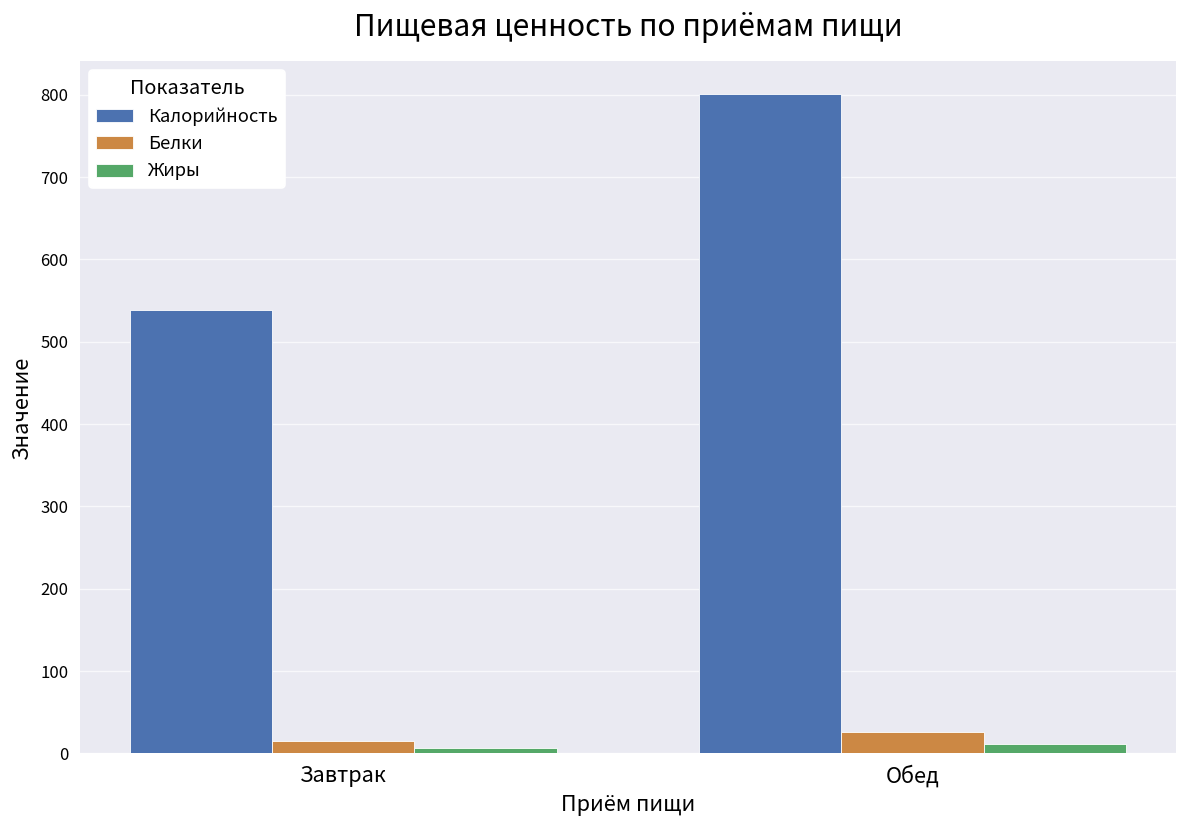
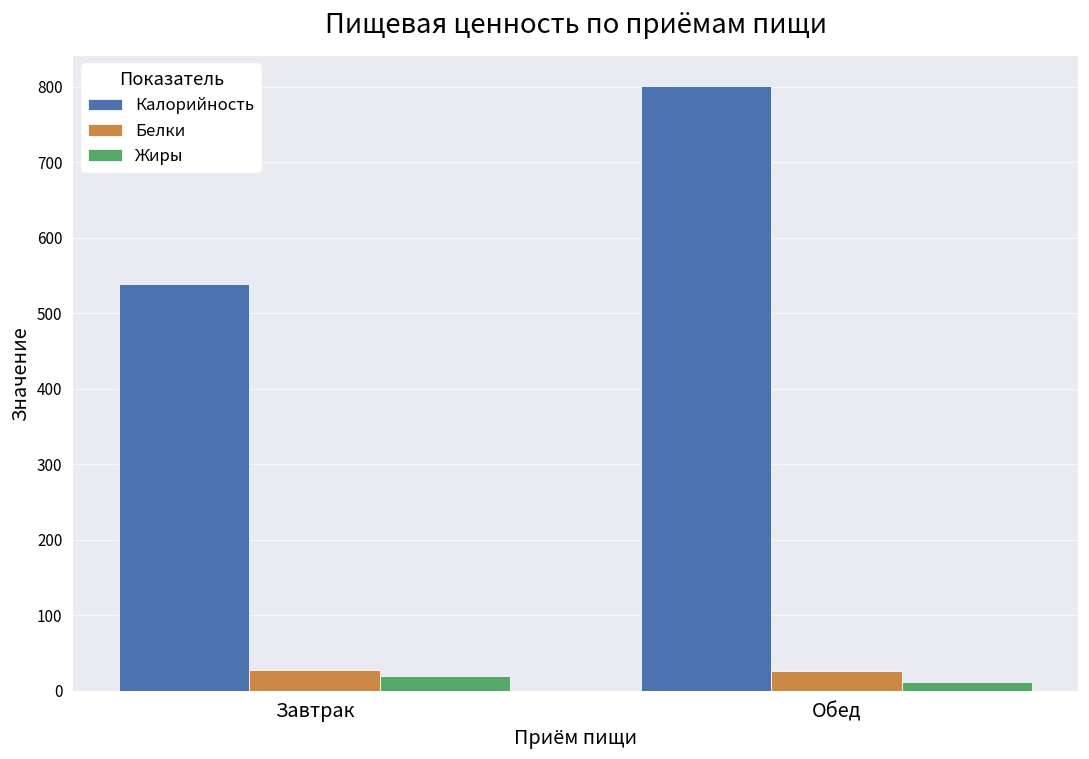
Белки, Завтрак: 10 -> 30
Жиры, Завтрак: 10 -> 20
